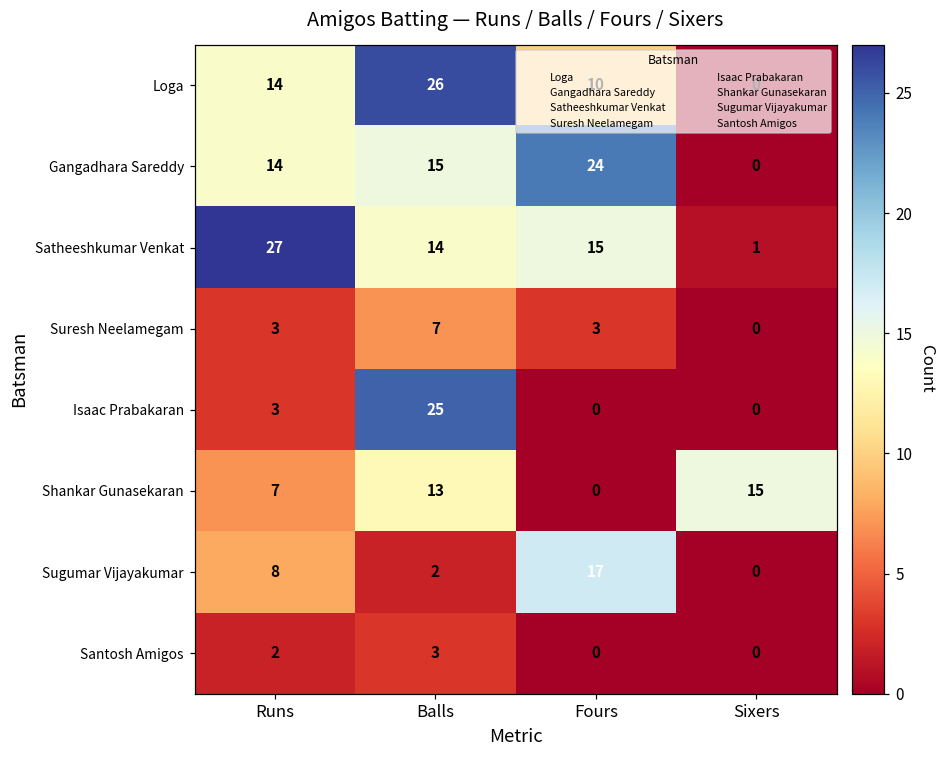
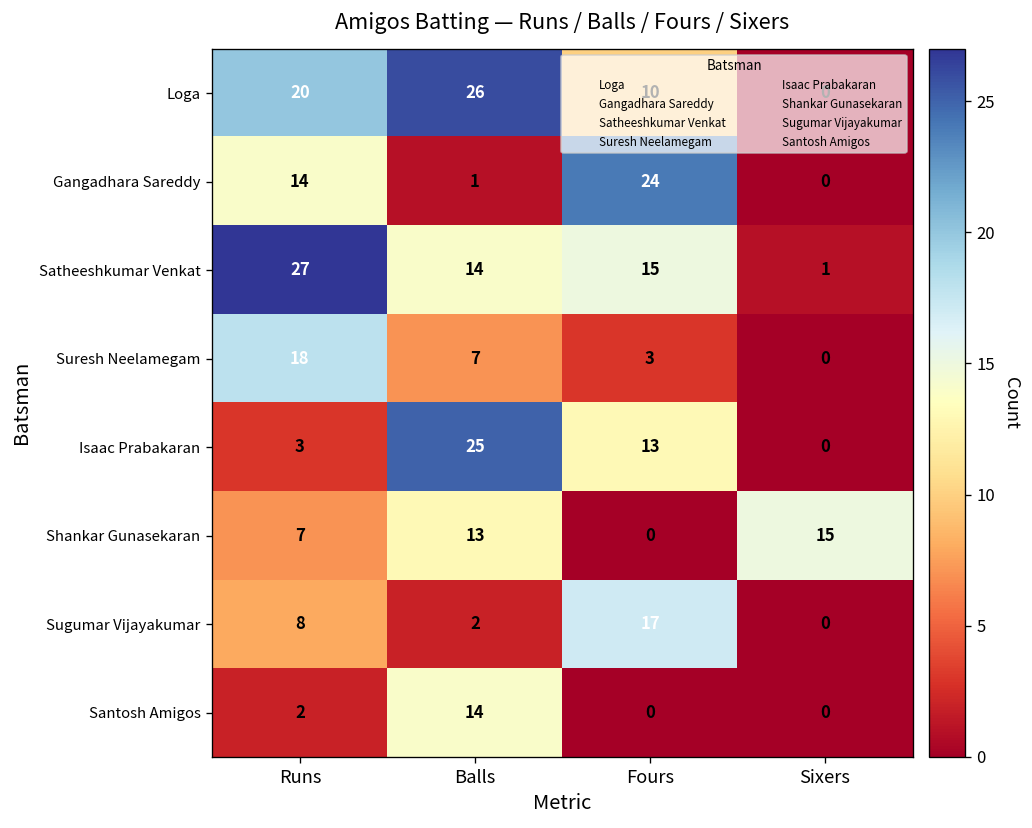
Loga, Runs: 14 -> 20
Gangadhara Sareddy, Balls: 15 -> 1
Suresh Neelamegam, Runs: 3 -> 18
Isaac Prabakaran, Fours: 0 -> 13
Santosh Amigos, Balls: 3 -> 14
